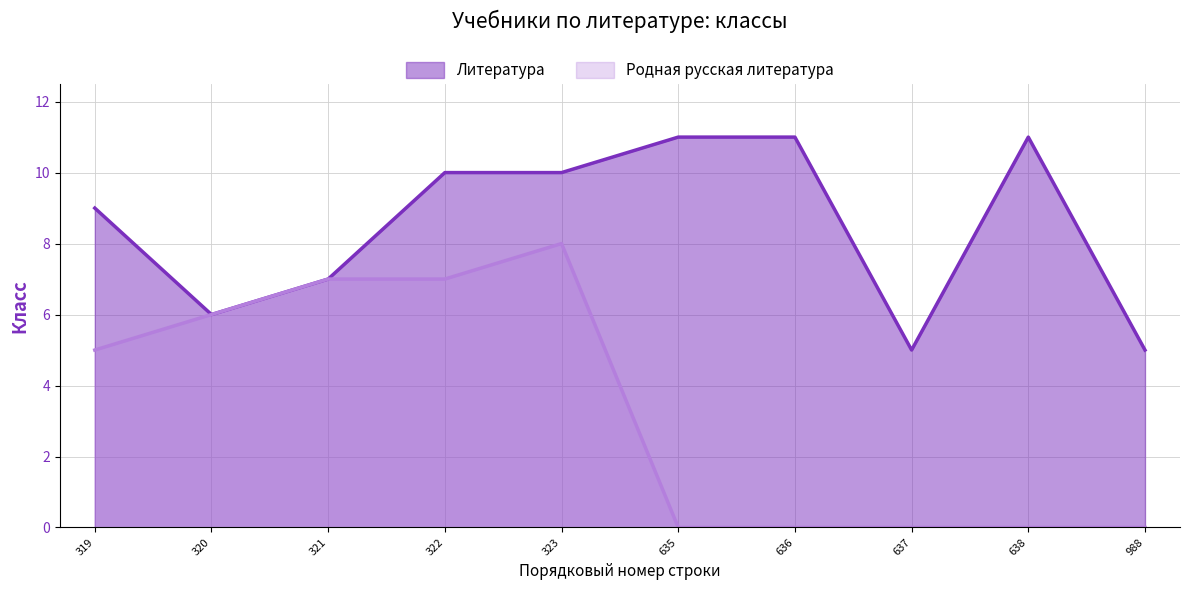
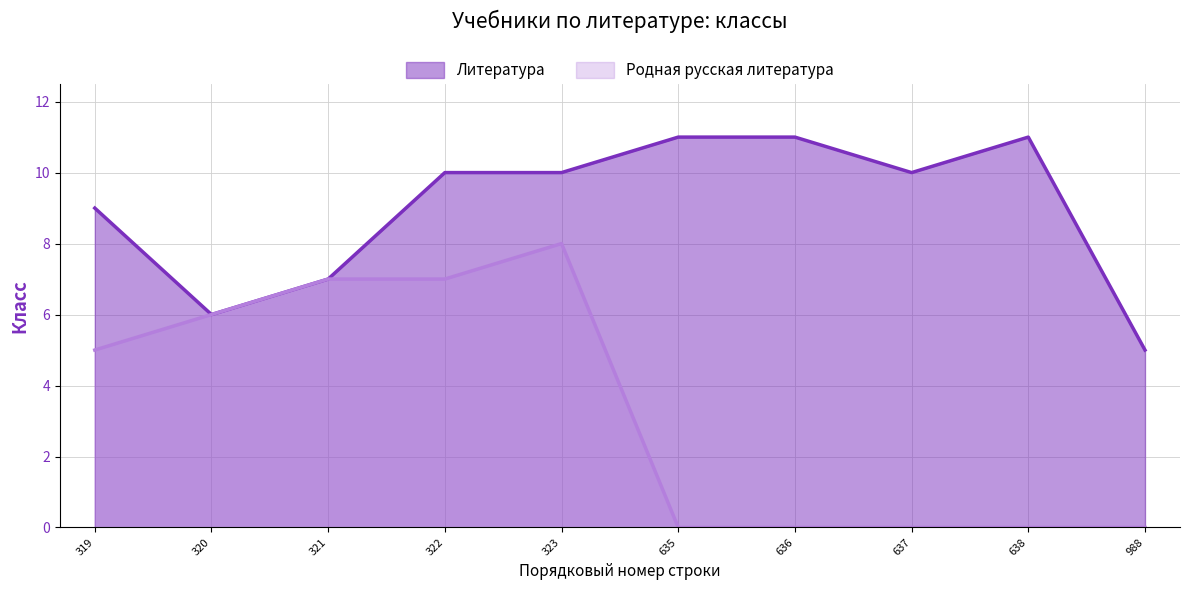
Литература, 637: 5 -> 10
